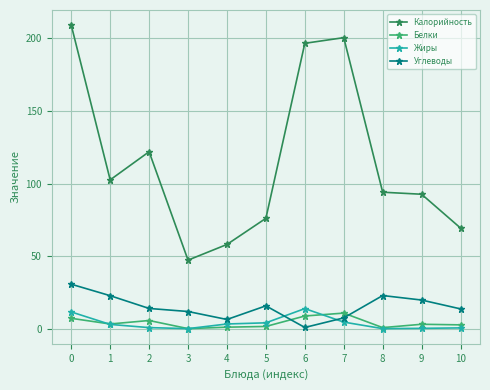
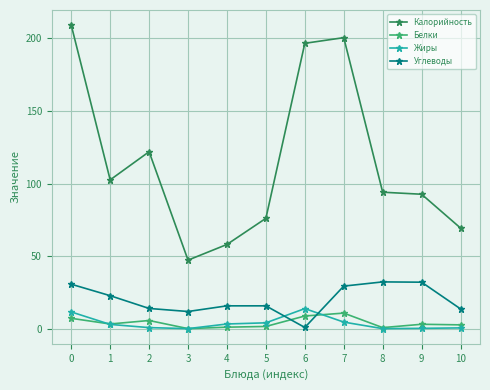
Углеводы, 4: 6 -> 16
Углеводы, 7: 7 -> 29
Углеводы, 8: 23 -> 32
Углеводы, 9: 20 -> 32
